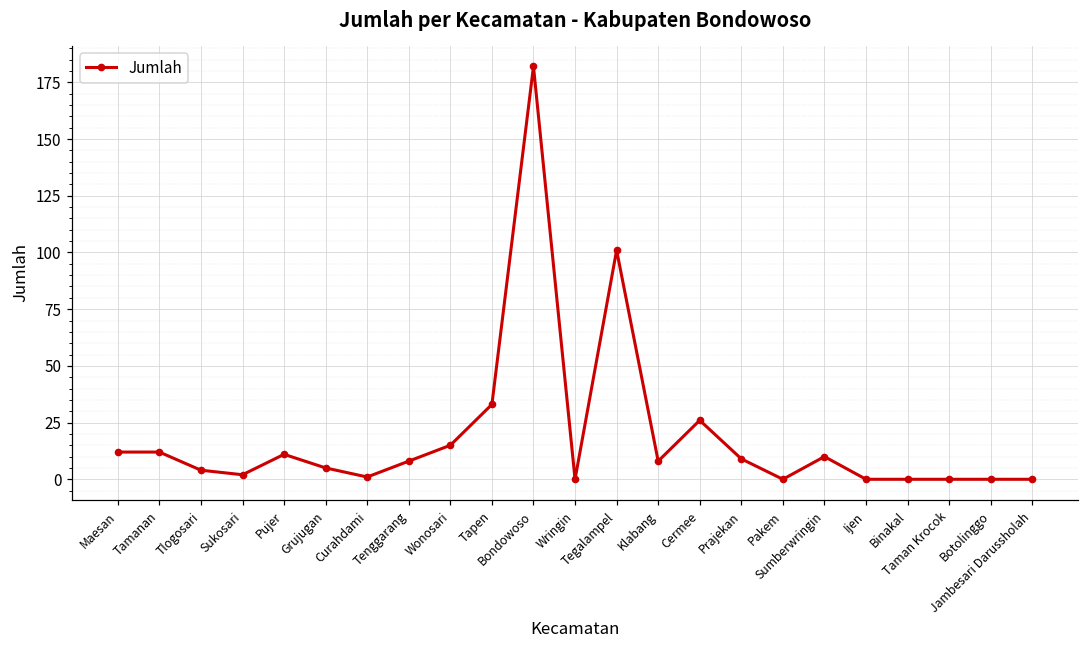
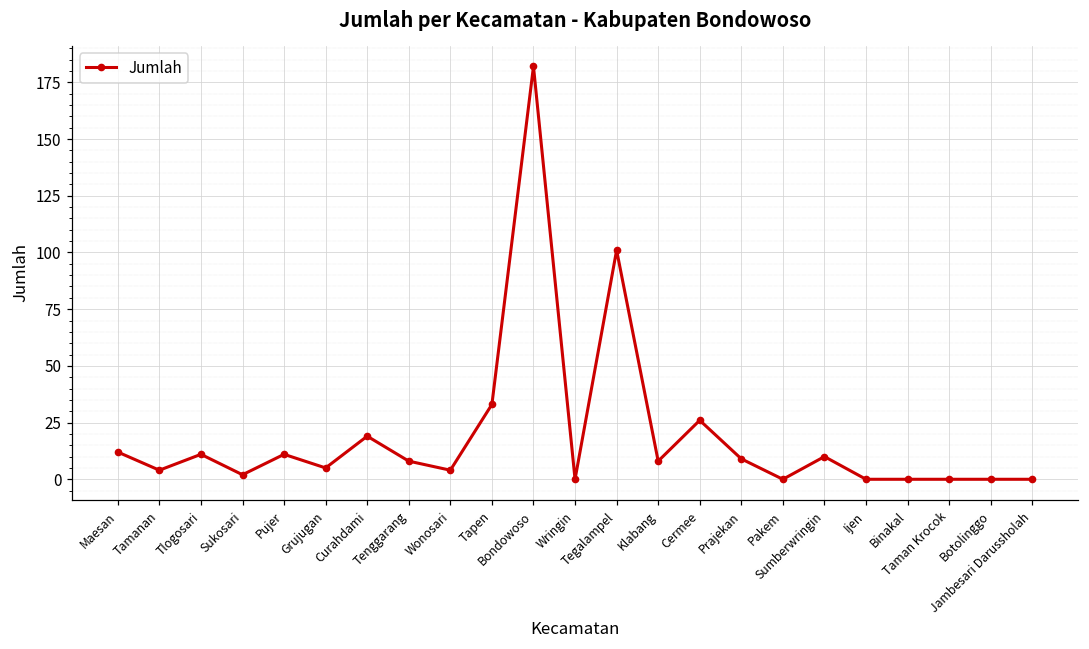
Tamanan: 12 -> 4
Tlogosari: 4 -> 11
Curahdami: 1 -> 19
Wonosari: 15 -> 4
